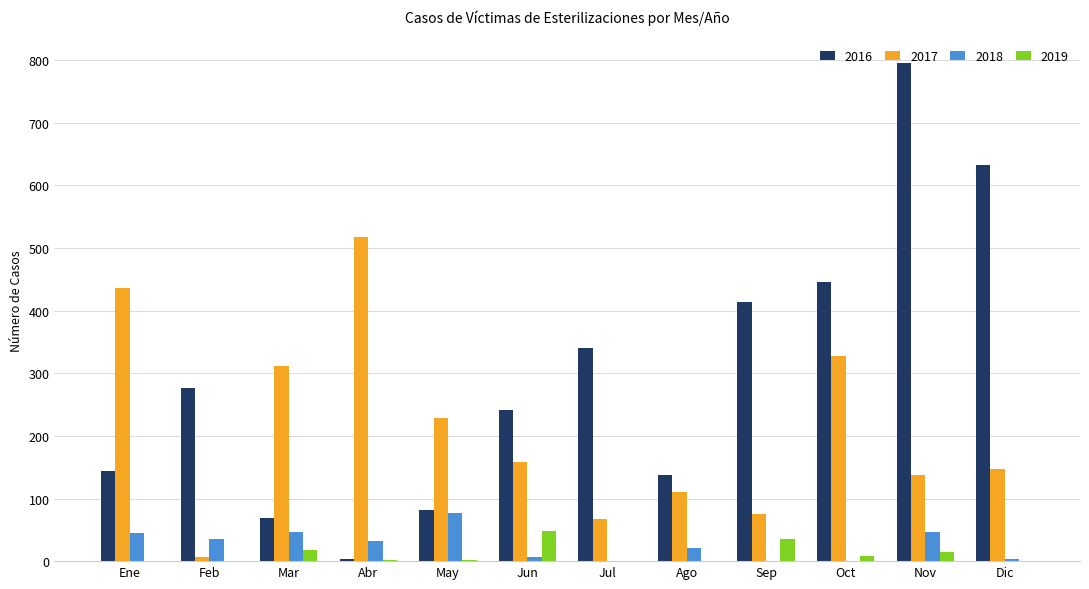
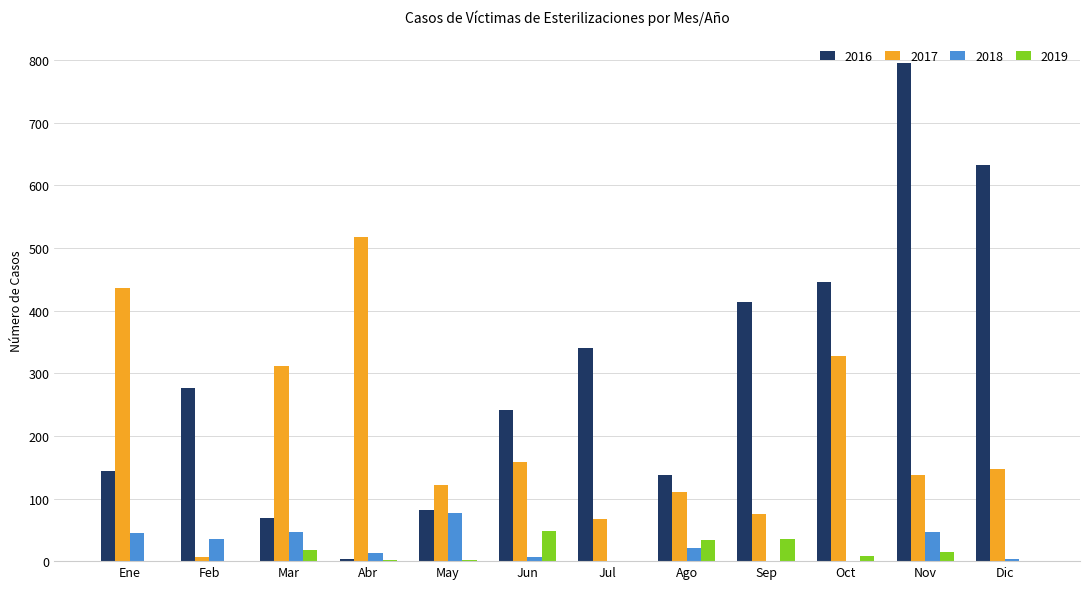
2018, Abr: 30 -> 10
2017, May: 230 -> 120
2019, Ago: 0 -> 30
